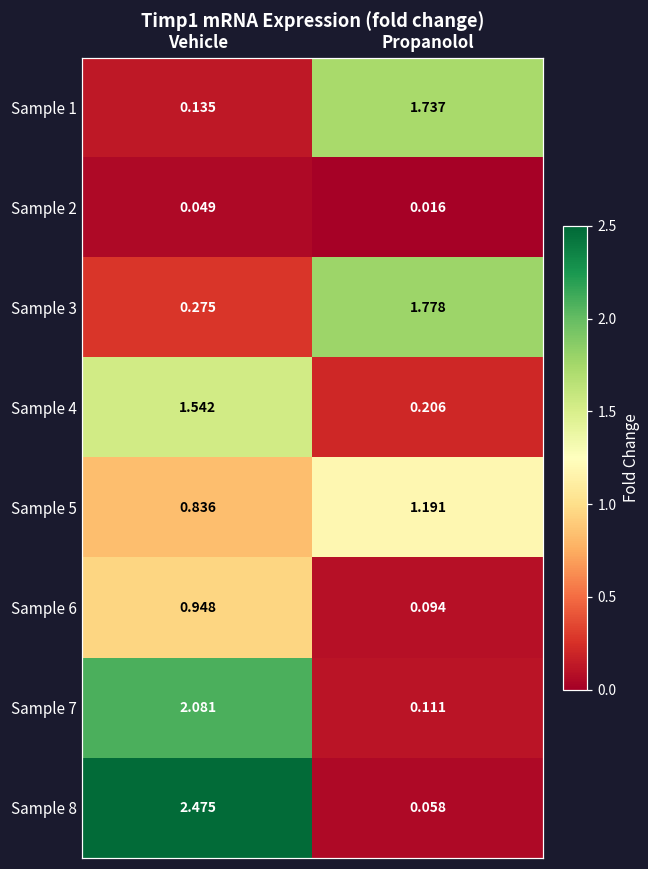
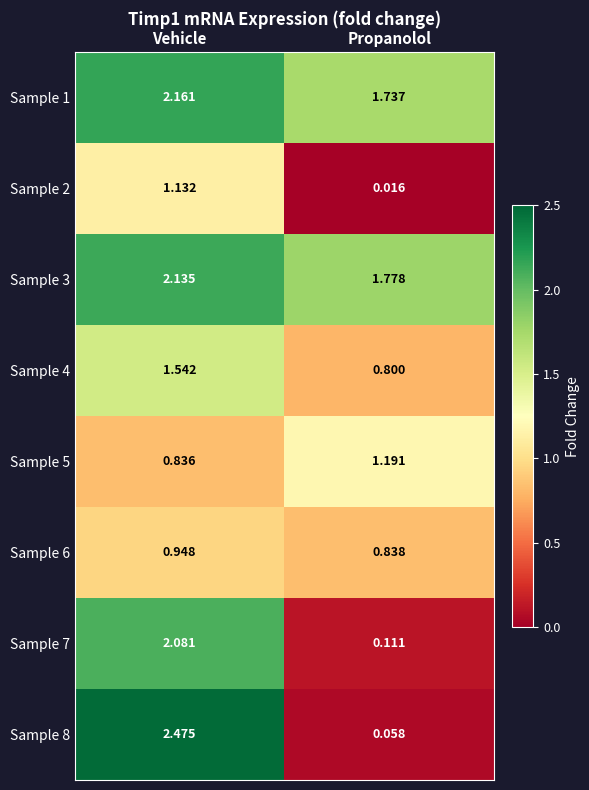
Sample 1, Vehicle: 0.135 -> 2.161
Sample 2, Vehicle: 0.049 -> 1.132
Sample 3, Vehicle: 0.275 -> 2.135
Sample 4, Propanolol: 0.206 -> 0.800
Sample 6, Propanolol: 0.094 -> 0.838
